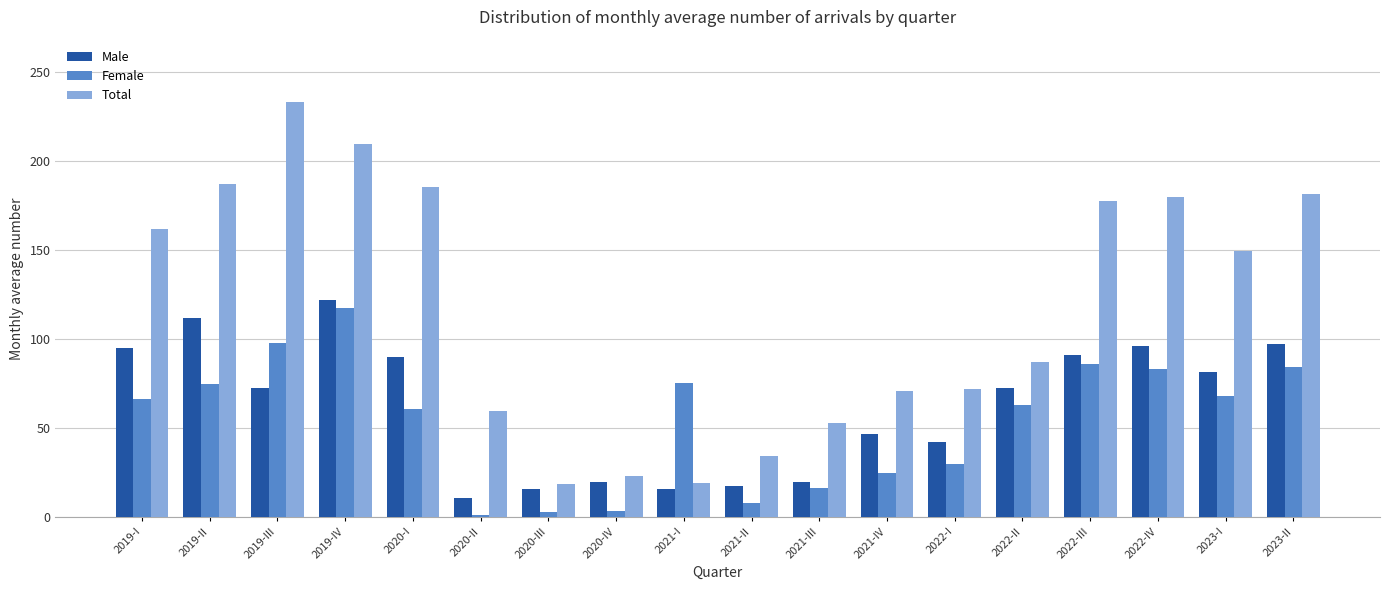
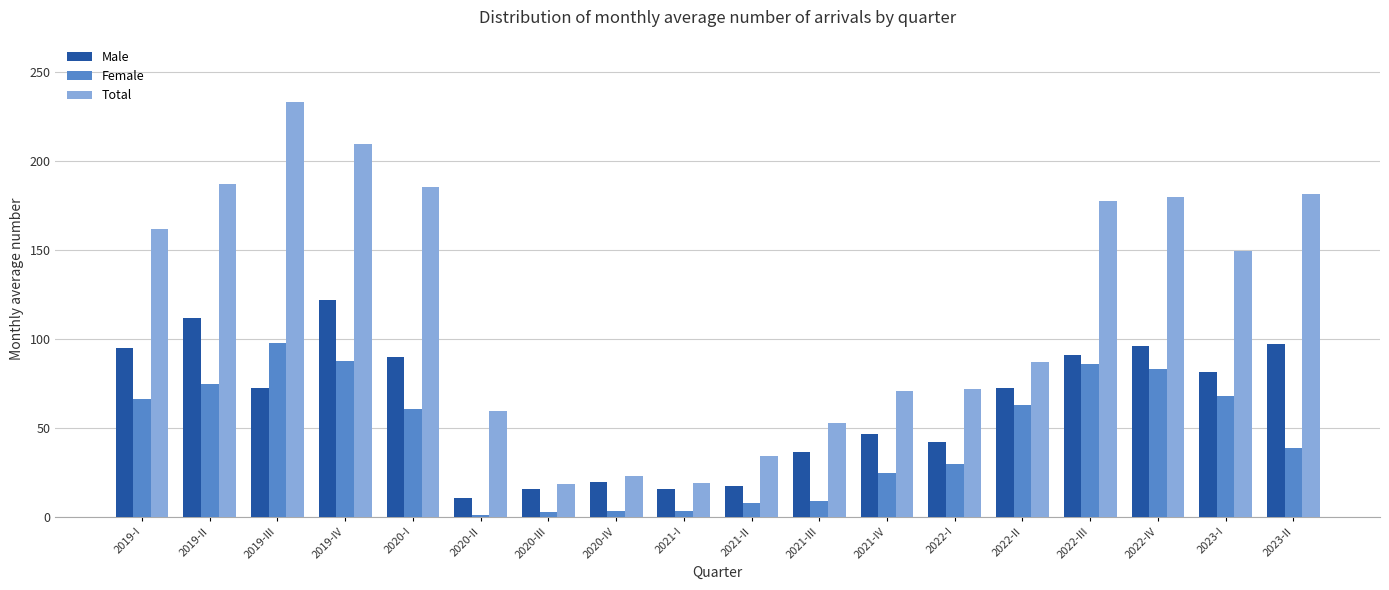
Female, 2019-IV: 117 -> 88
Female, 2021-I: 75 -> 4
Male, 2021-III: 20 -> 37
Female, 2021-III: 16 -> 9
Female, 2023-II: 84 -> 39
